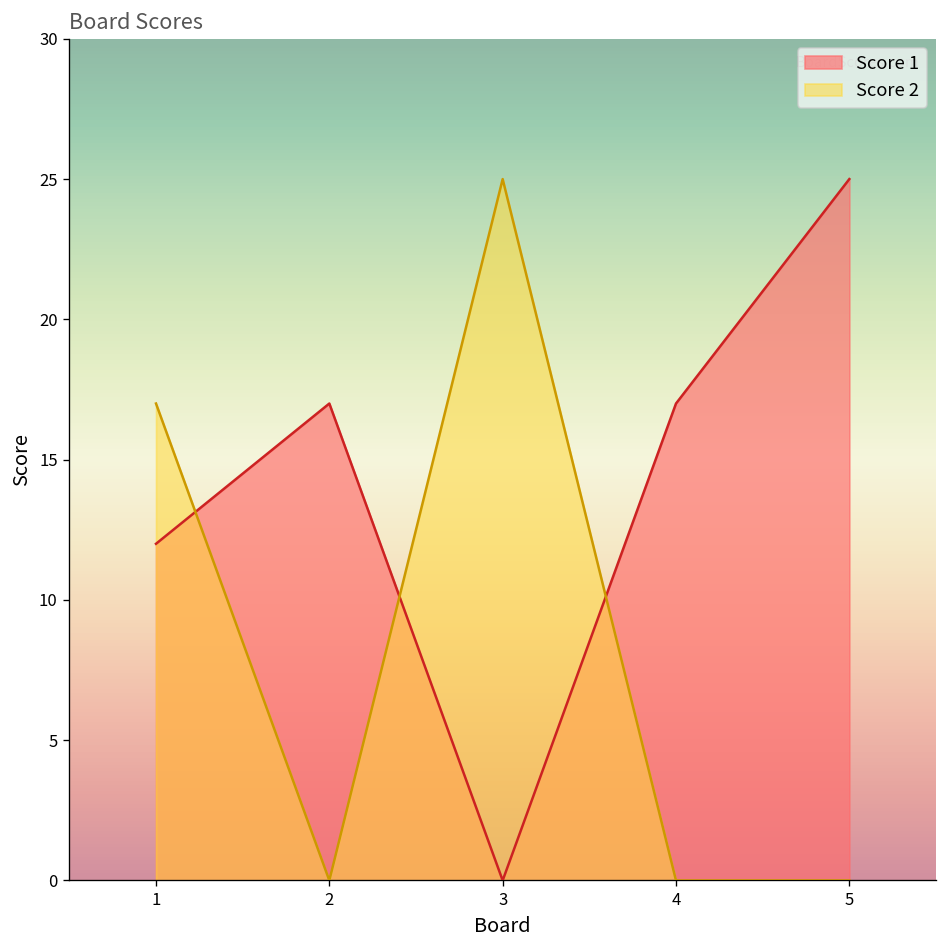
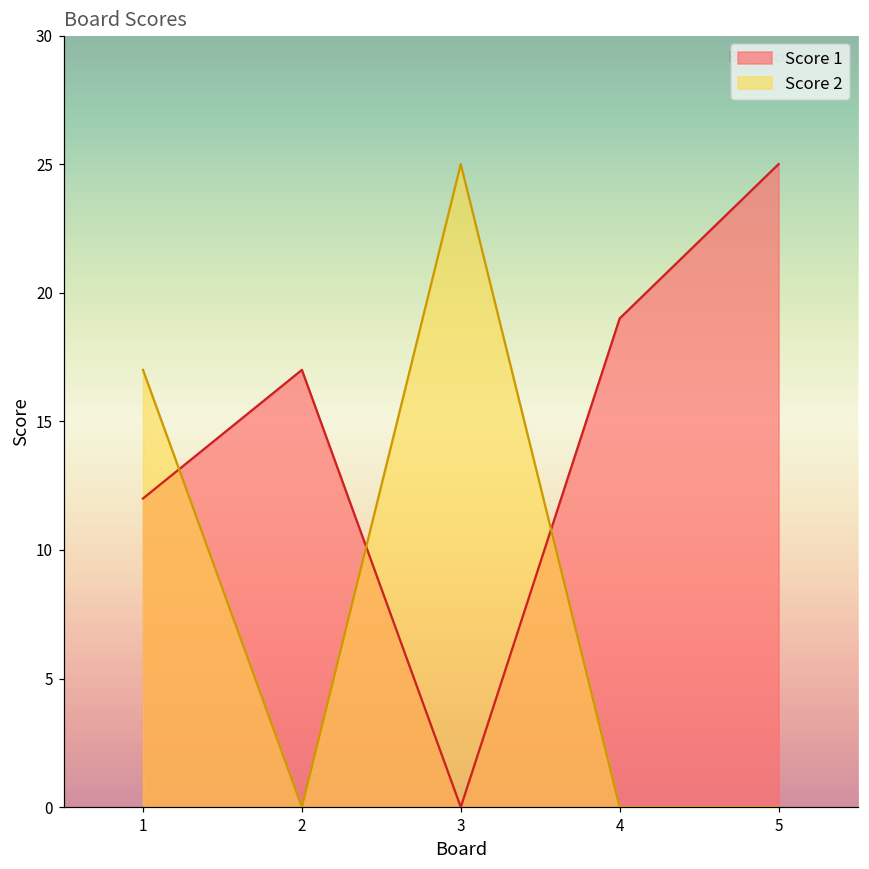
Score 1, 4: 17 -> 19
